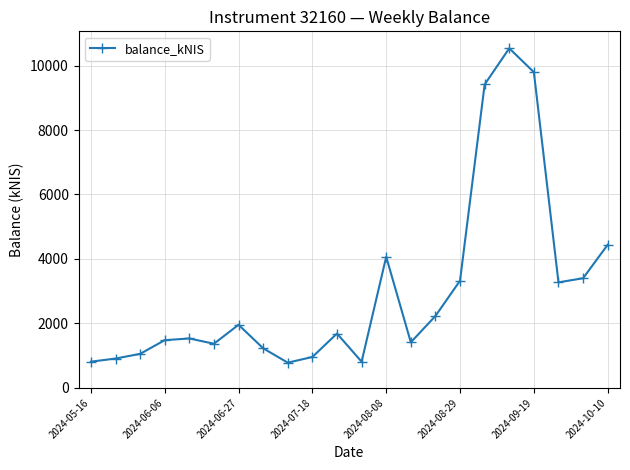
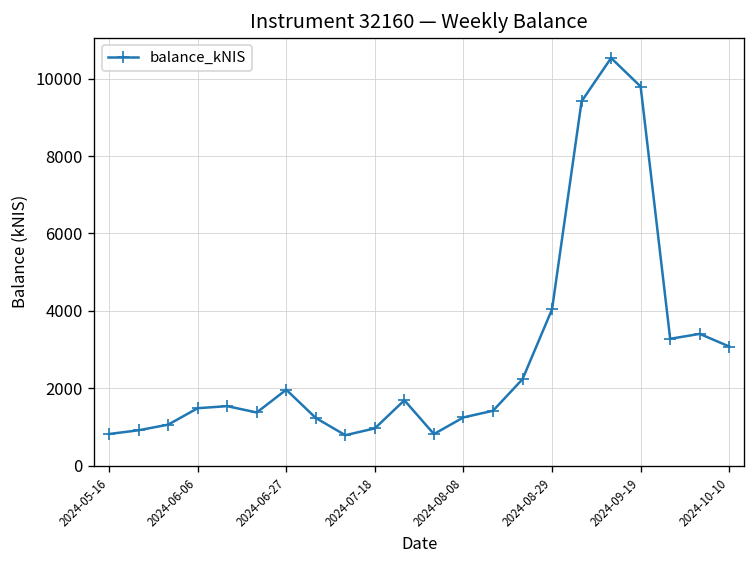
2024-08-08: 4100 -> 1200
2024-08-29: 3300 -> 4000
2024-10-10: 4400 -> 3100
